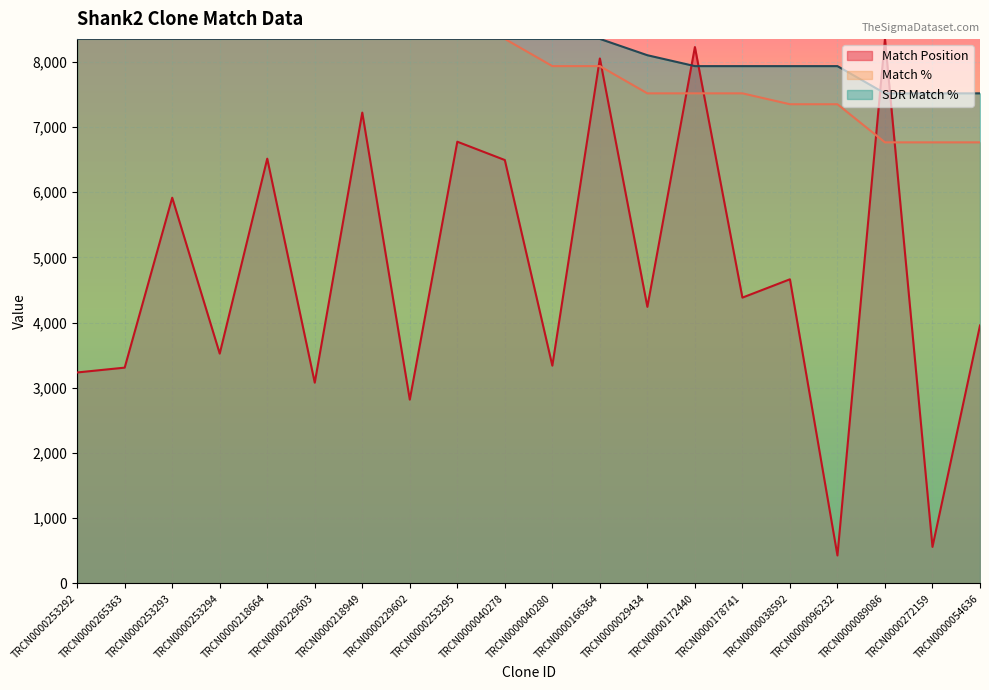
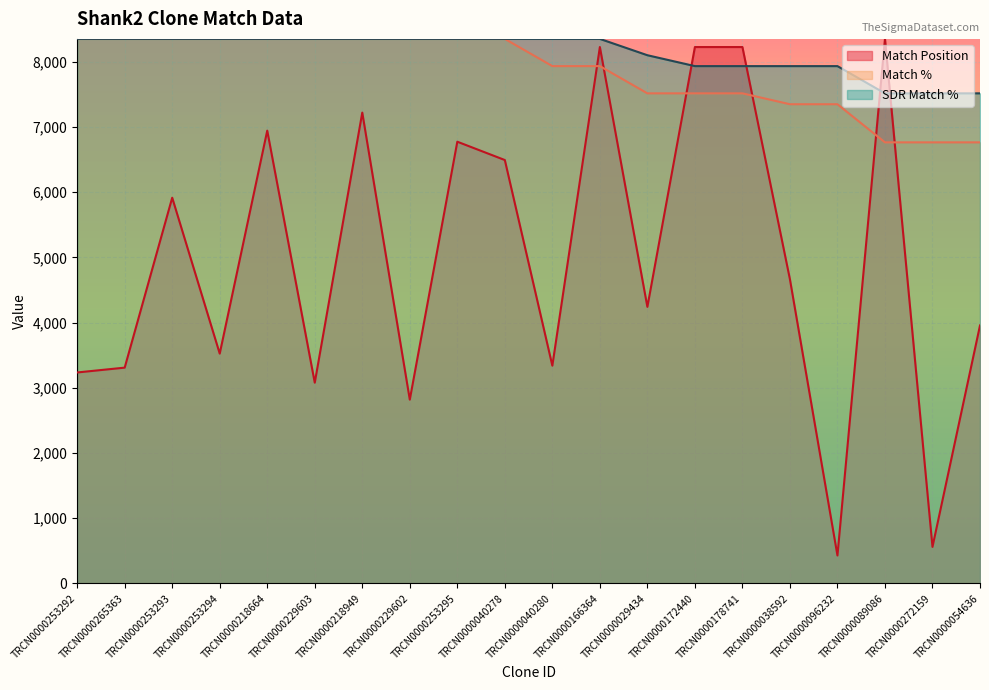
Match Position, TRCN0000218664: 6,500 -> 6,900
Match Position, TRCN0000166364: 8,100 -> 8,200
Match Position, TRCN0000178741: 4,400 -> 8,200
